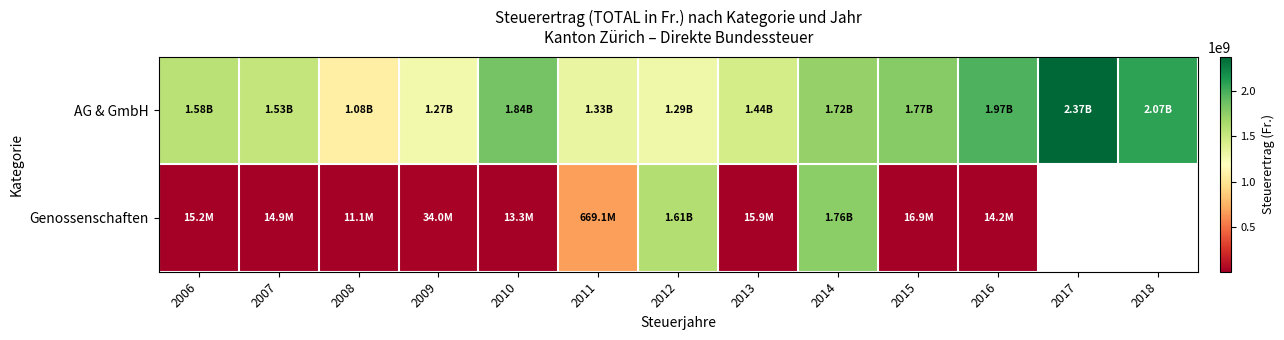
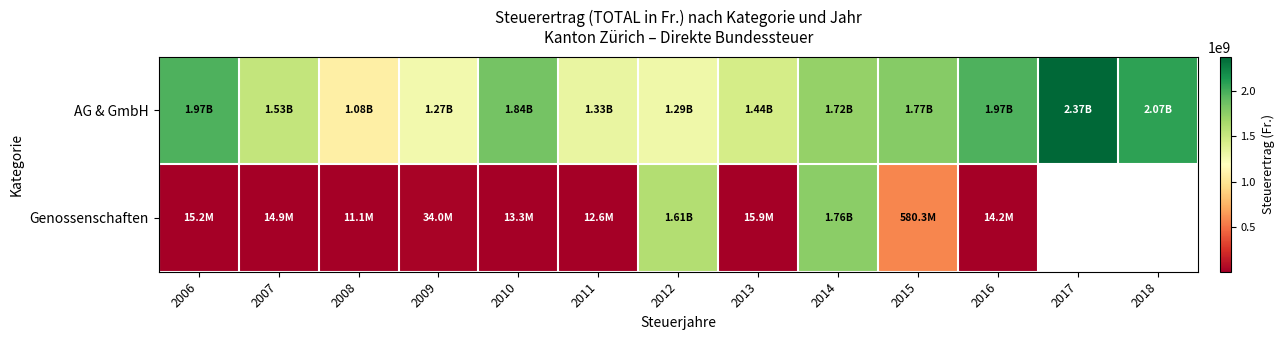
AG & GmbH, 2006: 1.58B -> 1.97B
Genossenschaften, 2011: 669.1M -> 12.6M
Genossenschaften, 2015: 16.9M -> 580.3M
